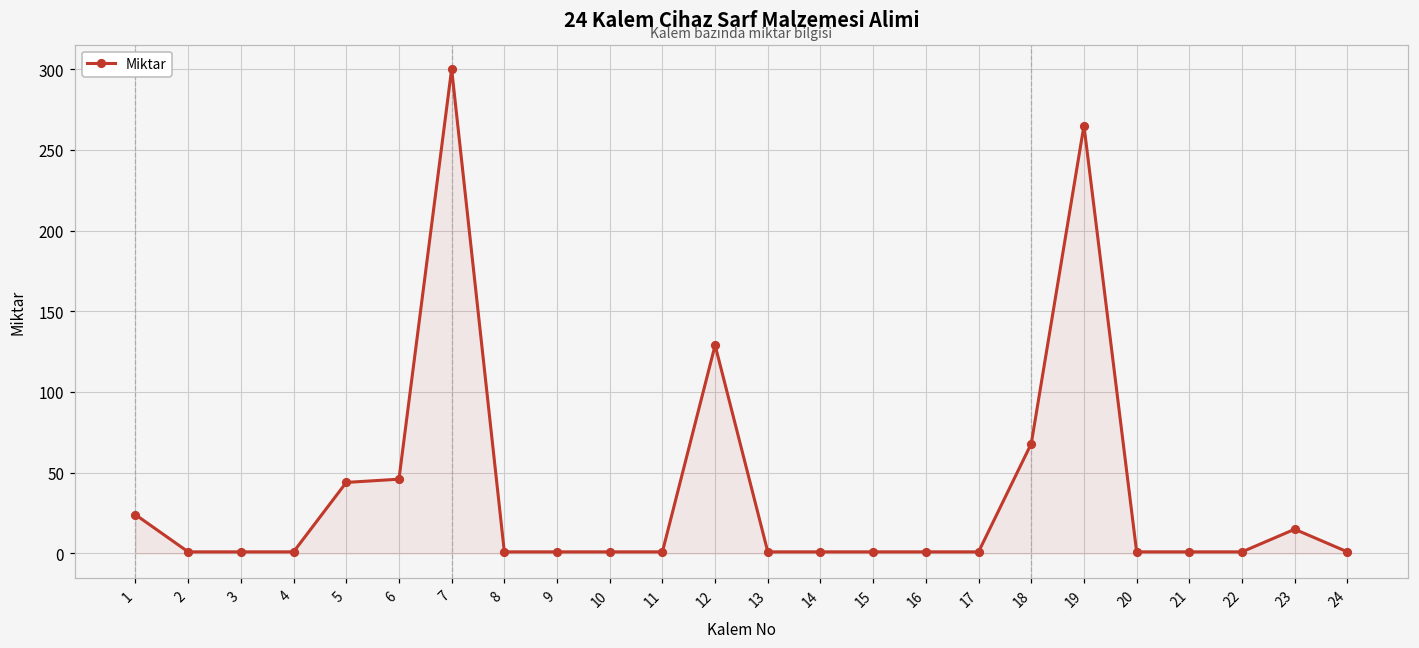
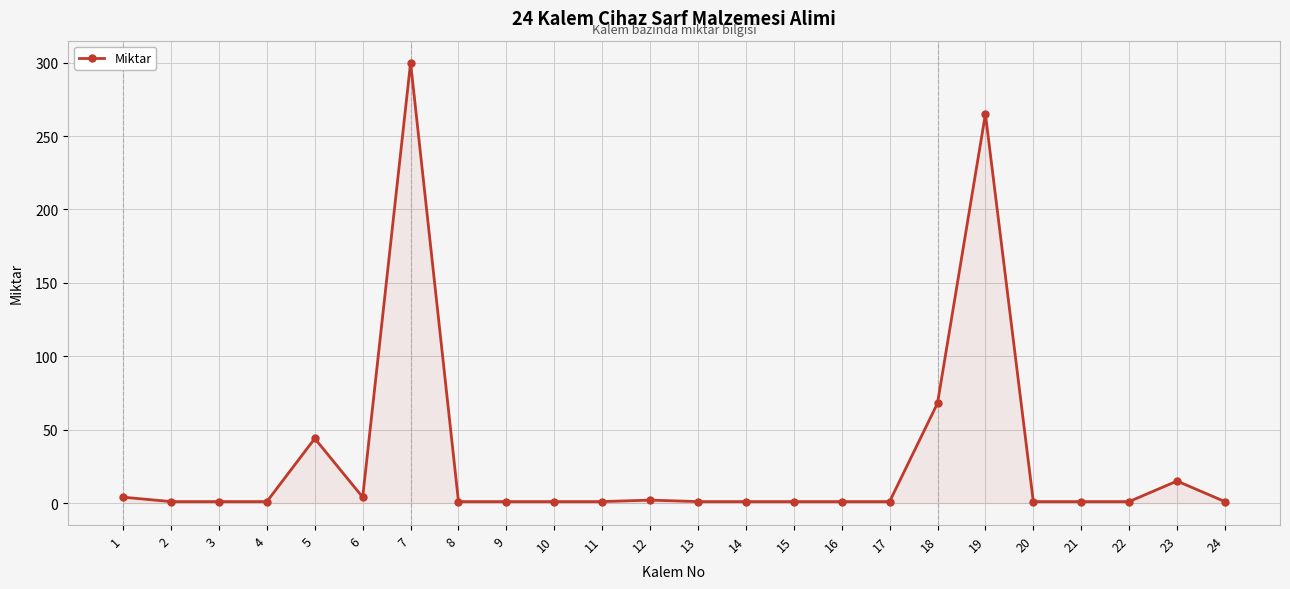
1: 24 -> 4
6: 46 -> 4
12: 129 -> 2
